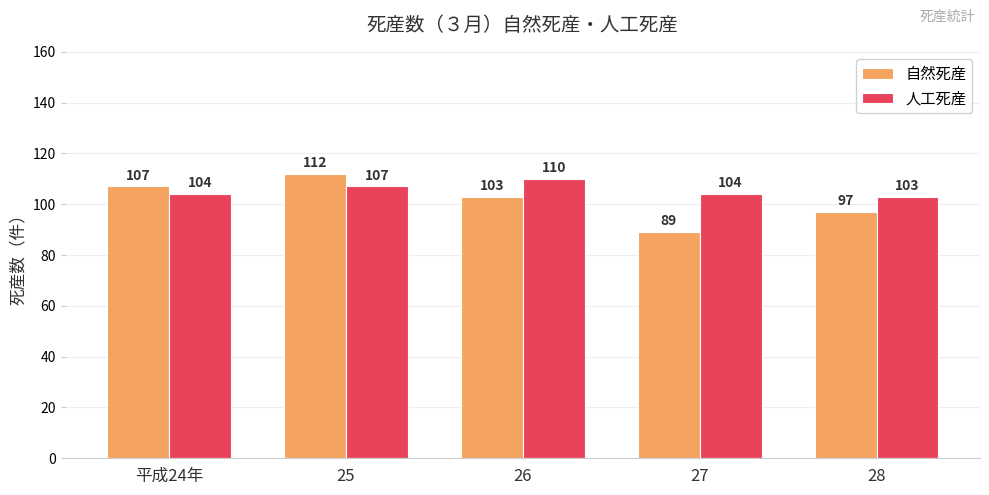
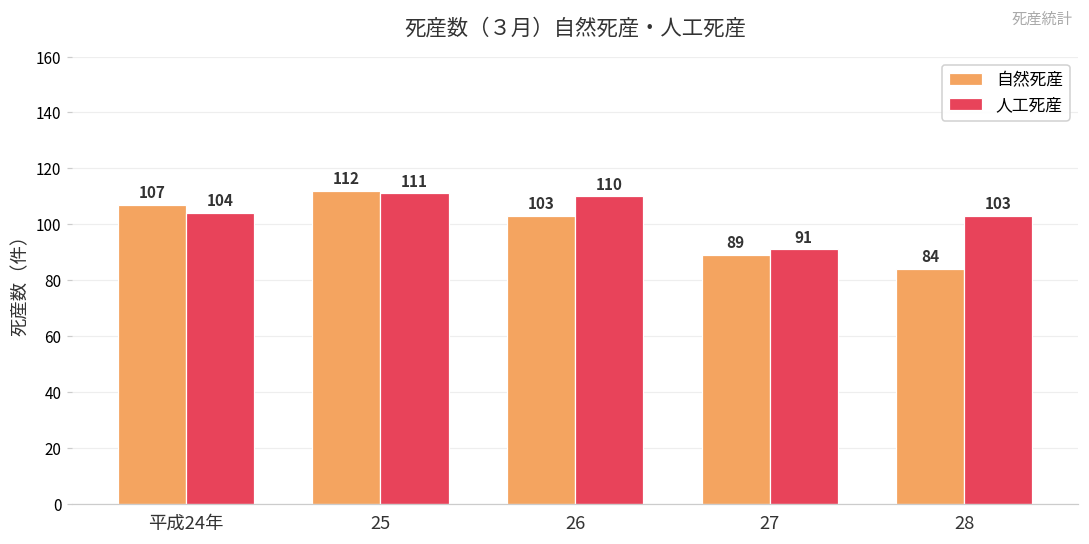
人工死産, 25: 107 -> 111
人工死産, 27: 104 -> 91
自然死産, 28: 97 -> 84
